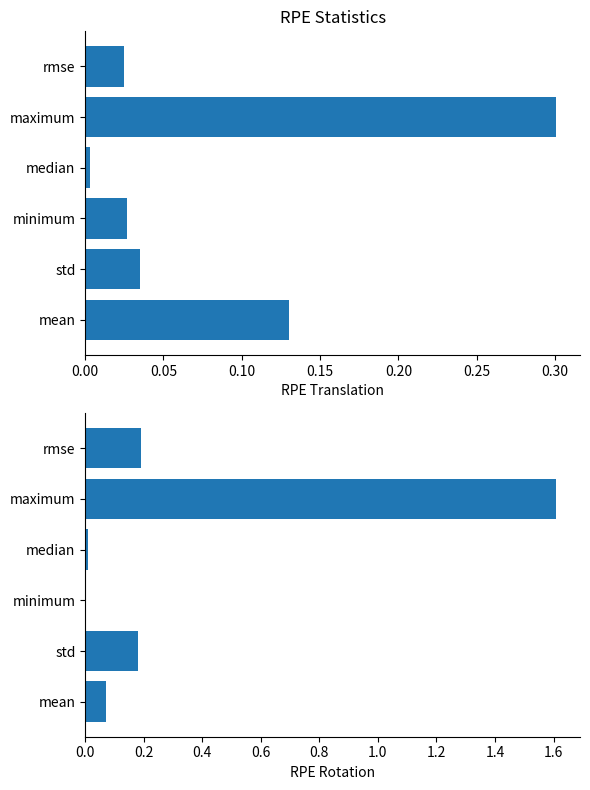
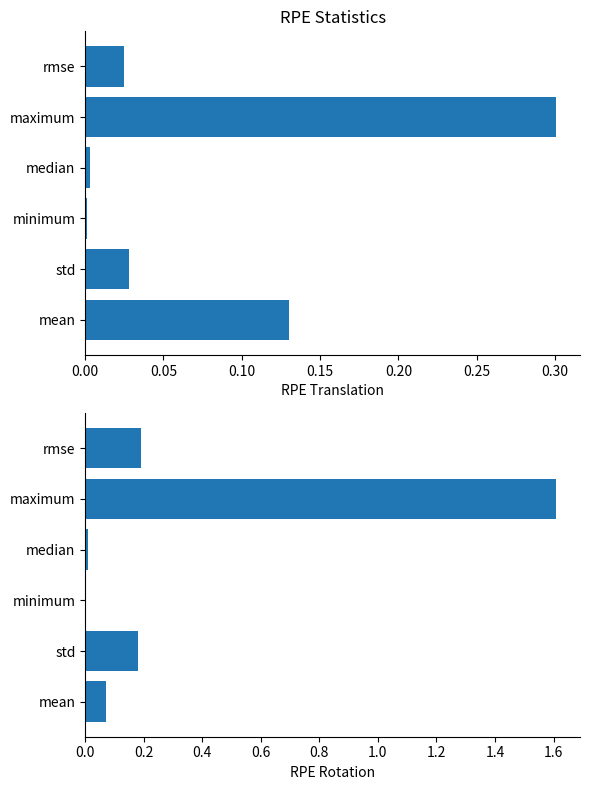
RPE Statistics, minimum: 0.027 -> 0.001
RPE Statistics, std: 0.035 -> 0.028
